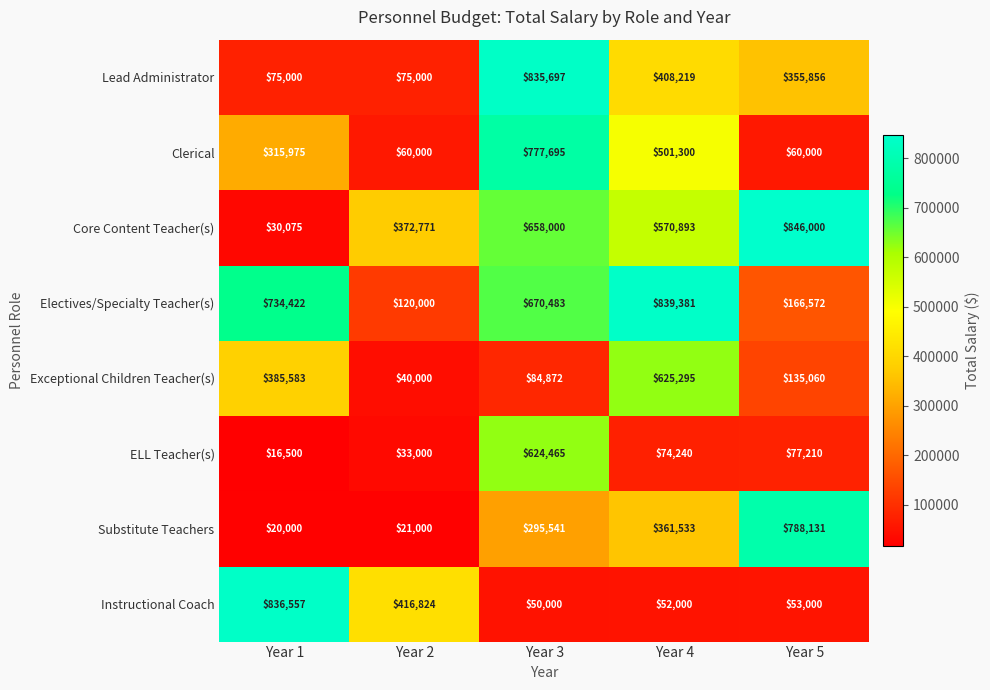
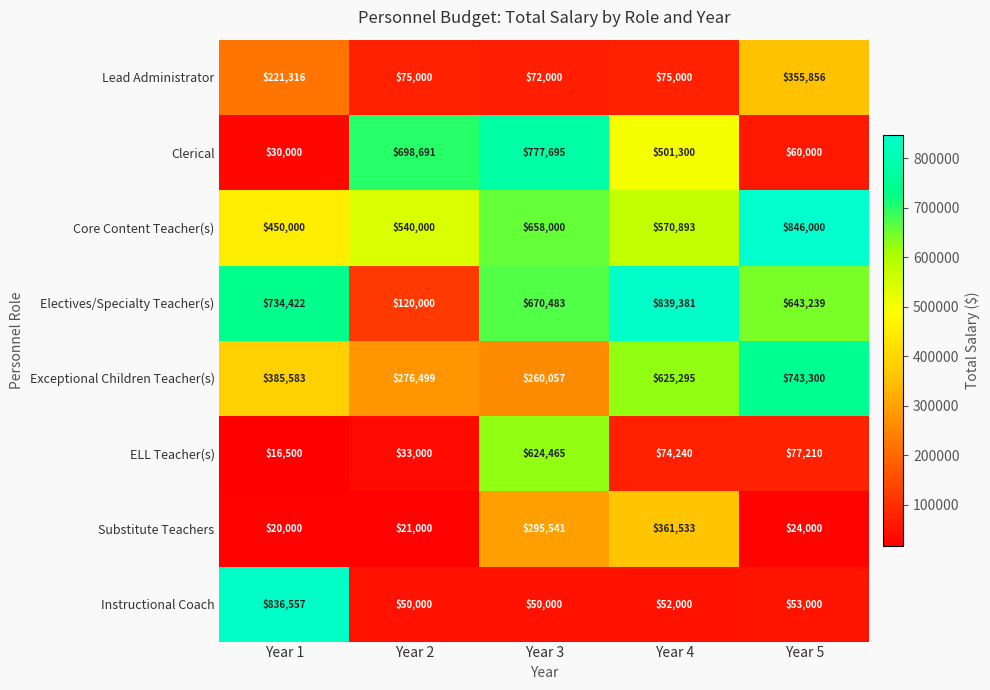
Lead Administrator, Year 1: $75,000 -> $221,316
Lead Administrator, Year 3: $835,697 -> $72,000
Lead Administrator, Year 4: $408,219 -> $75,000
Clerical, Year 1: $315,975 -> $30,000
Clerical, Year 2: $60,000 -> $698,691
Core Content Teacher(s), Year 1: $30,075 -> $450,000
Core Content Teacher(s), Year 2: $372,771 -> $540,000
Electives/Specialty Teacher(s), Year 5: $166,572 -> $643,239
Exceptional Children Teacher(s), Year 2: $40,000 -> $276,499
Exceptional Children Teacher(s), Year 3: $84,872 -> $260,057
Exceptional Children Teacher(s), Year 5: $135,060 -> $743,300
Substitute Teachers, Year 5: $788,131 -> $24,000
Instructional Coach, Year 2: $416,824 -> $50,000
